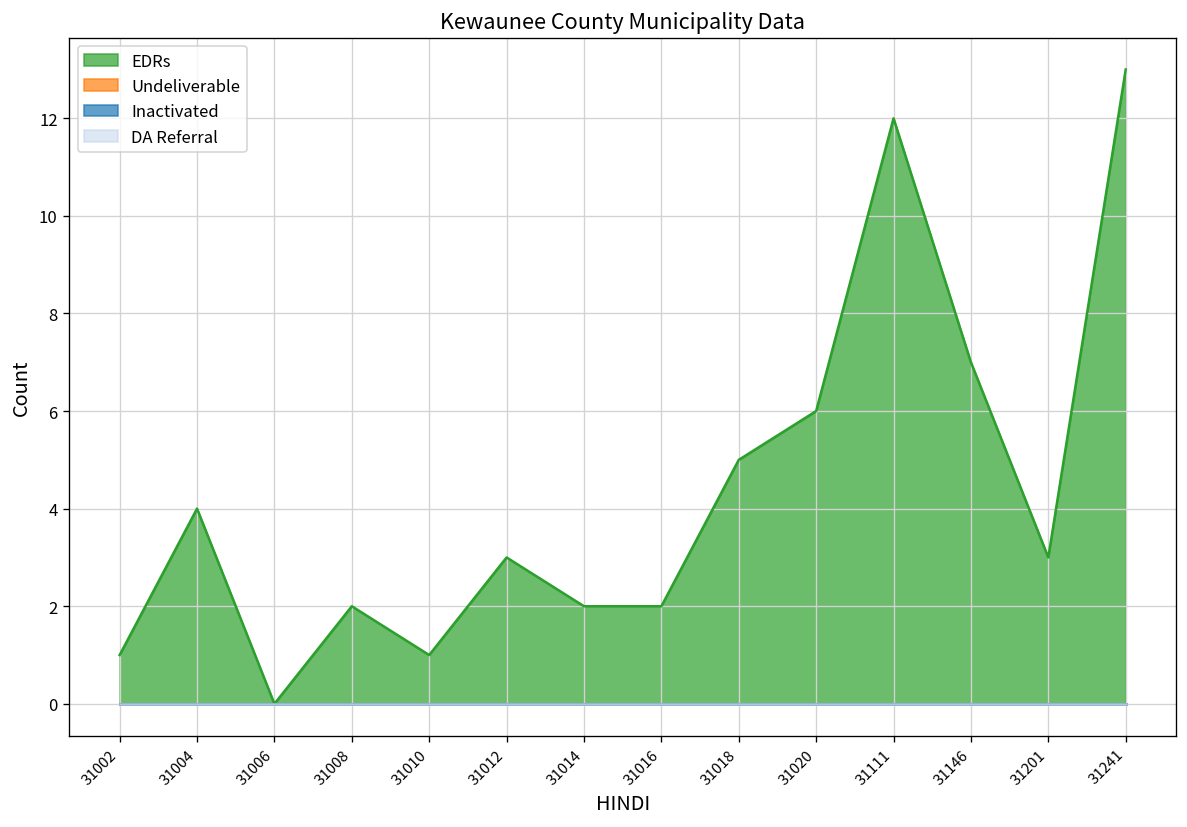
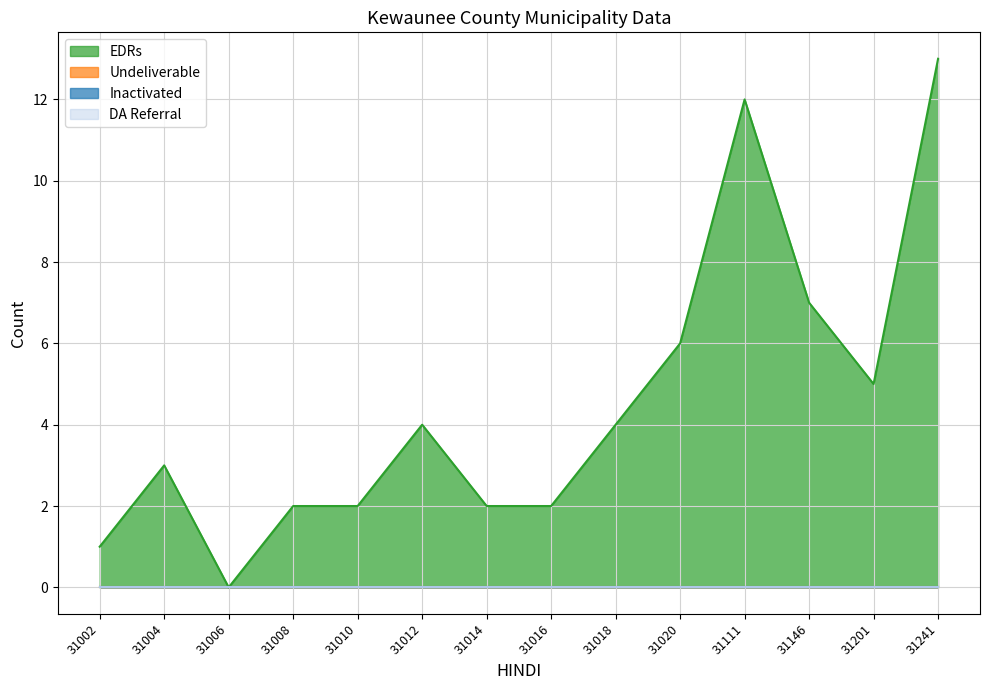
EDRs, 31004: 4 -> 3
EDRs, 31010: 1 -> 2
EDRs, 31012: 3 -> 4
EDRs, 31018: 5 -> 4
EDRs, 31201: 3 -> 5
